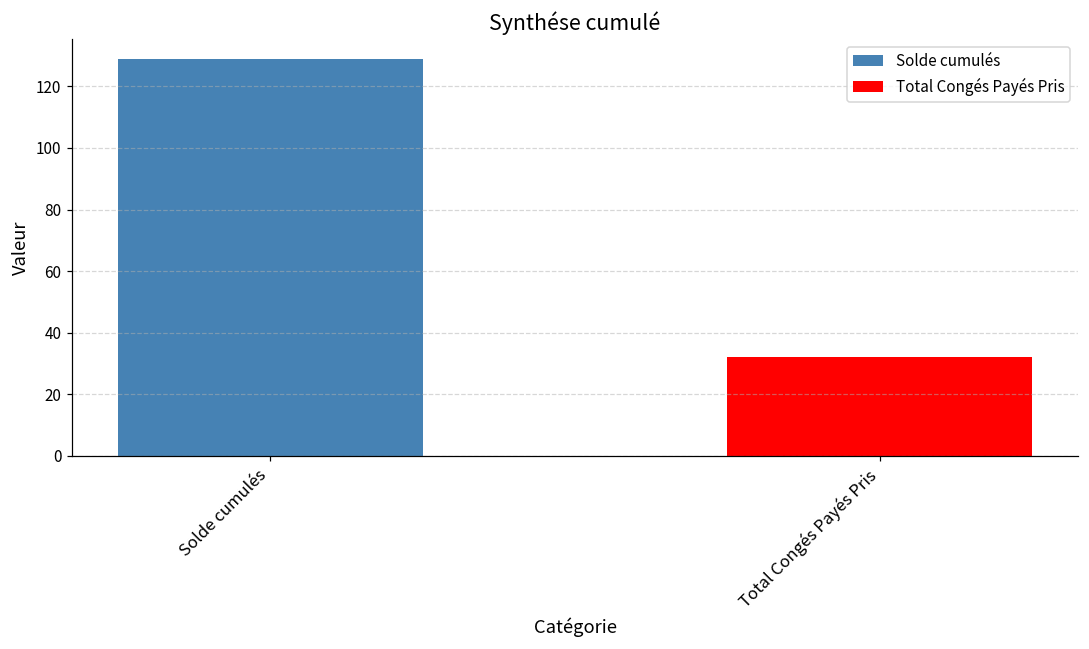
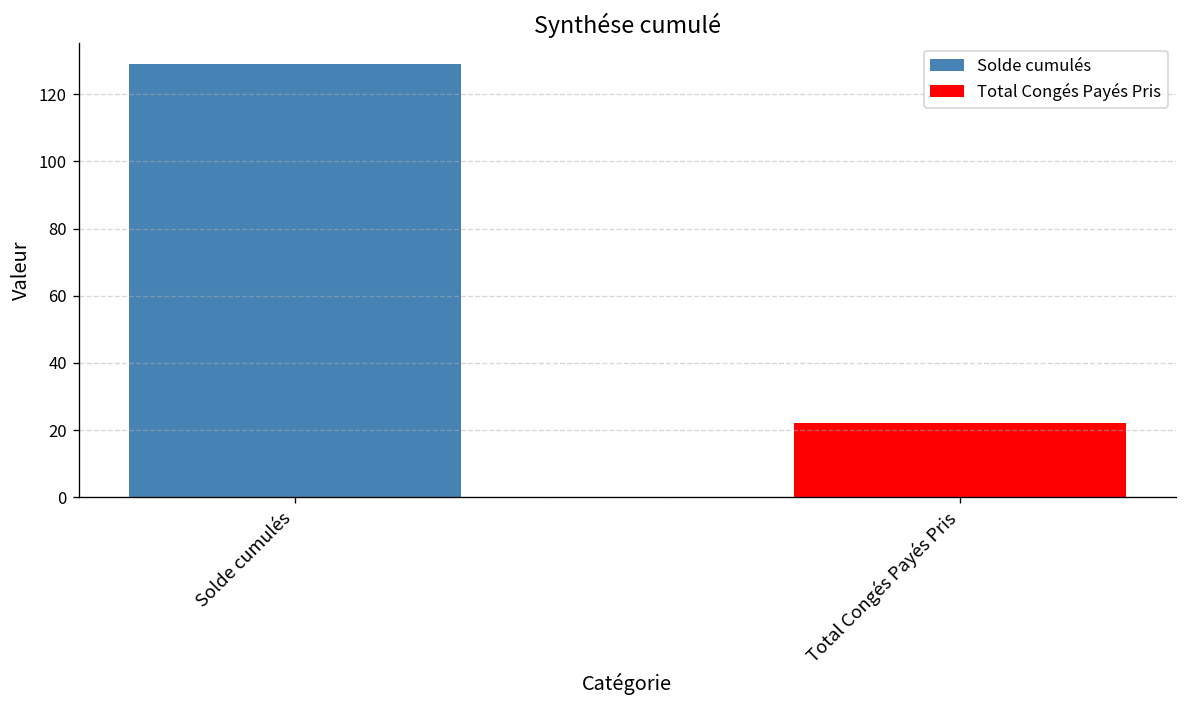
Total Congés Payés Pris: 32 -> 22
